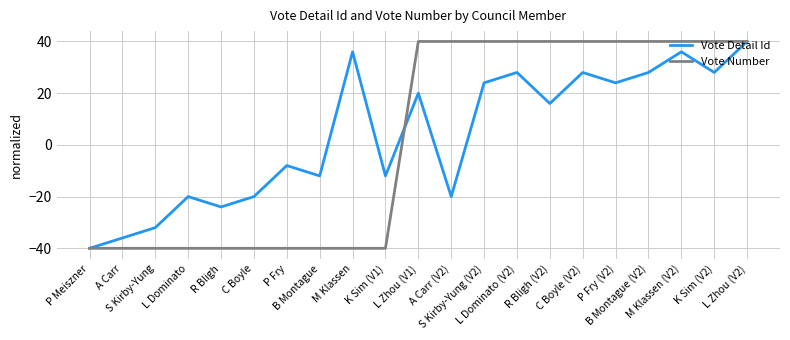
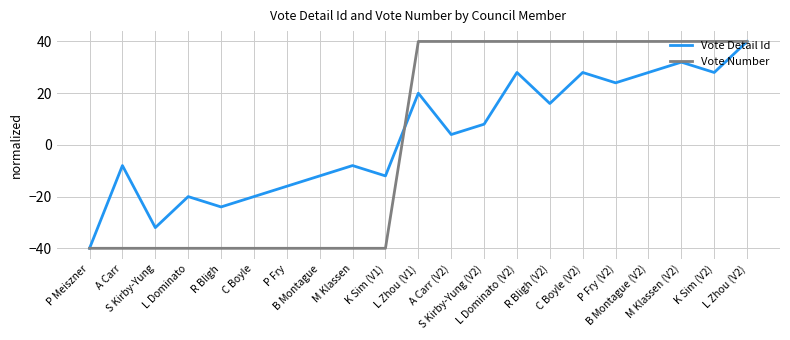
Vote Detail Id, A Carr: -36 -> -8
Vote Detail Id, P Fry: -8 -> -16
Vote Detail Id, M Klassen: 36 -> -8
Vote Detail Id, A Carr (V2): -20 -> 4
Vote Detail Id, S Kirby-Yung (V2): 24 -> 8
Vote Detail Id, M Klassen (V2): 36 -> 32
